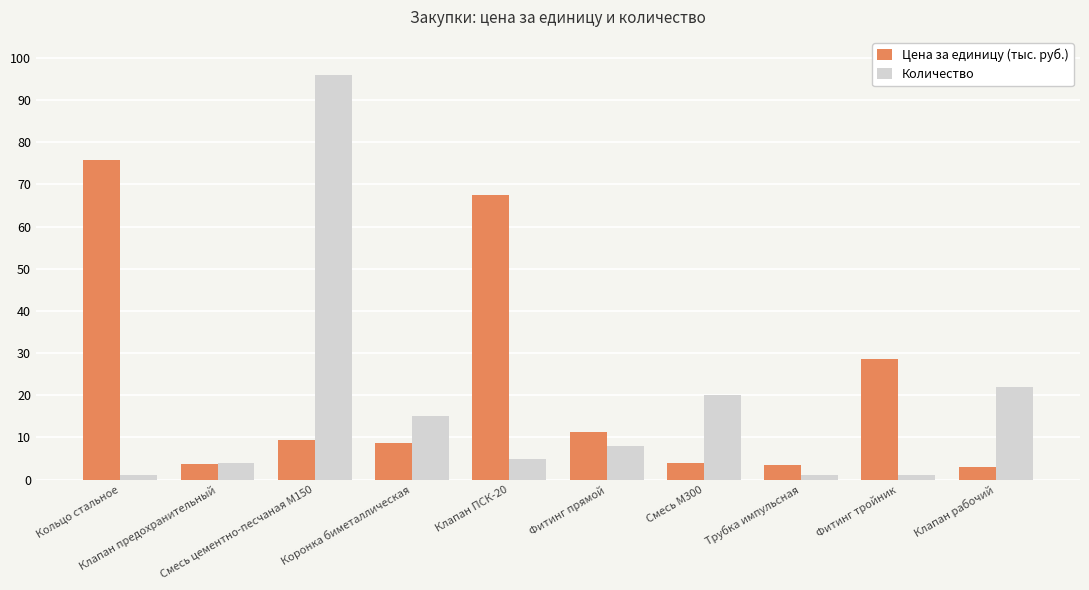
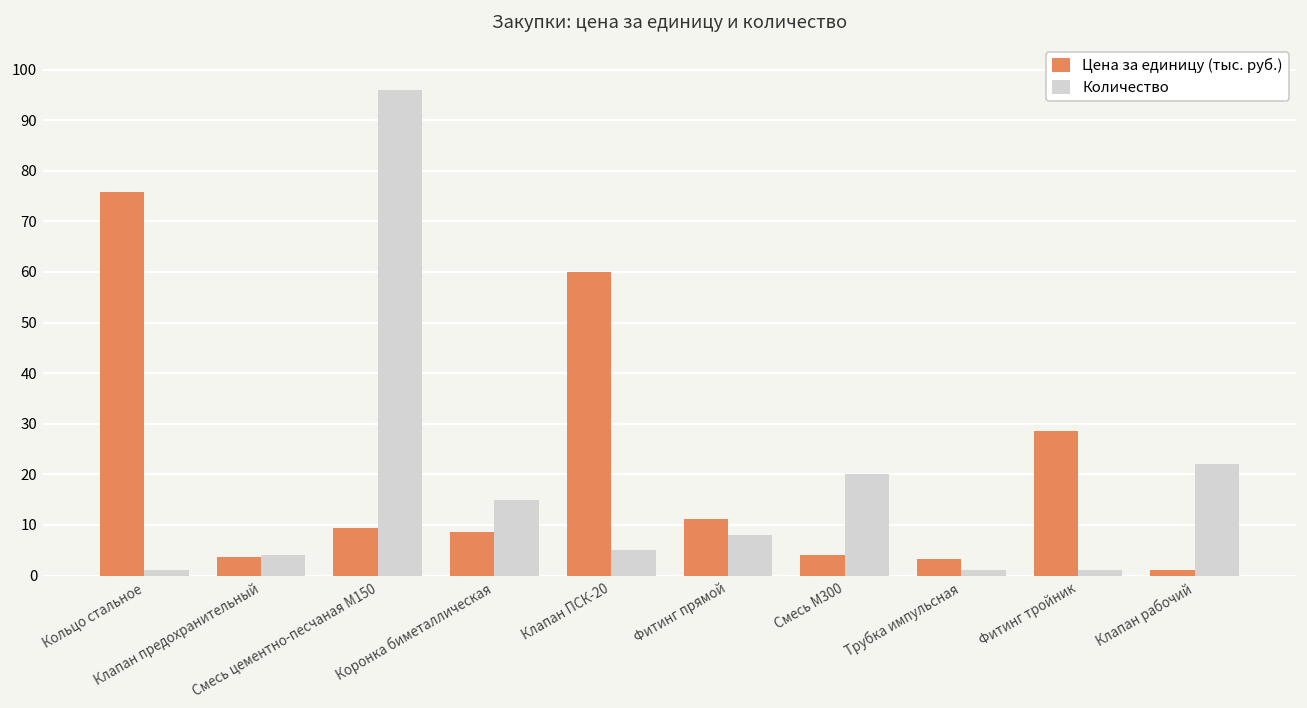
Цена за единицу (тыс. руб.), Клапан ПСК-20: 67 -> 60
Цена за единицу (тыс. руб.), Клапан рабочий: 3 -> 1
